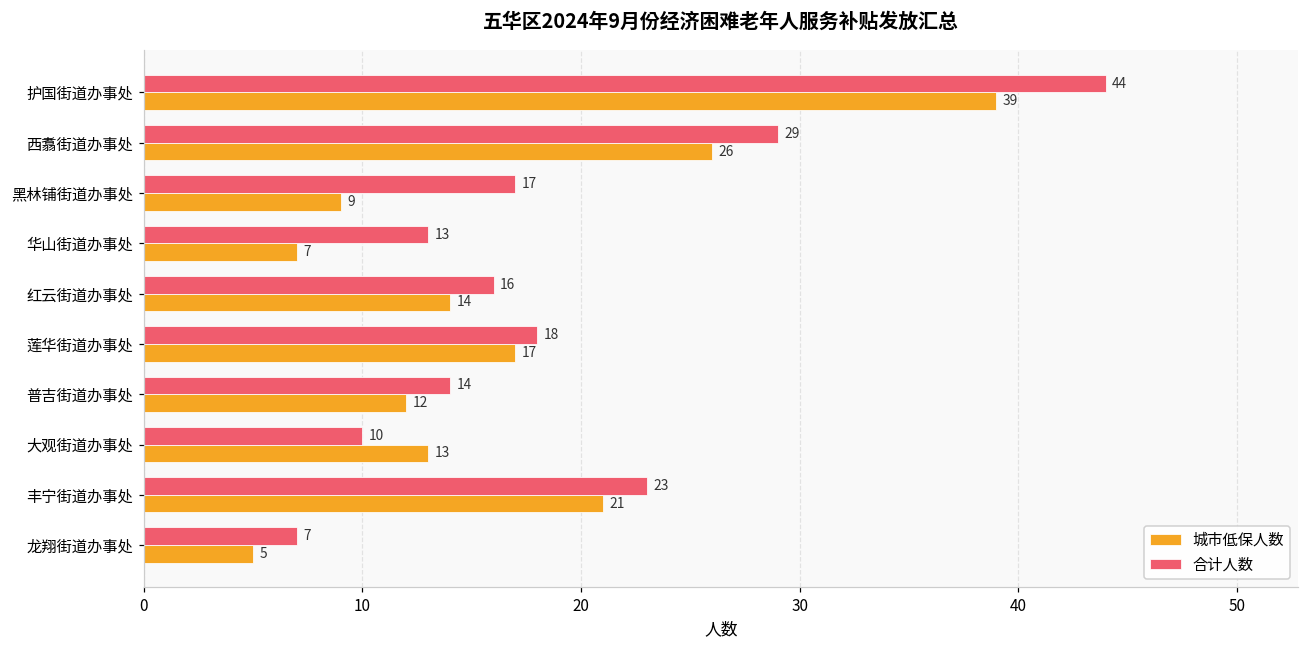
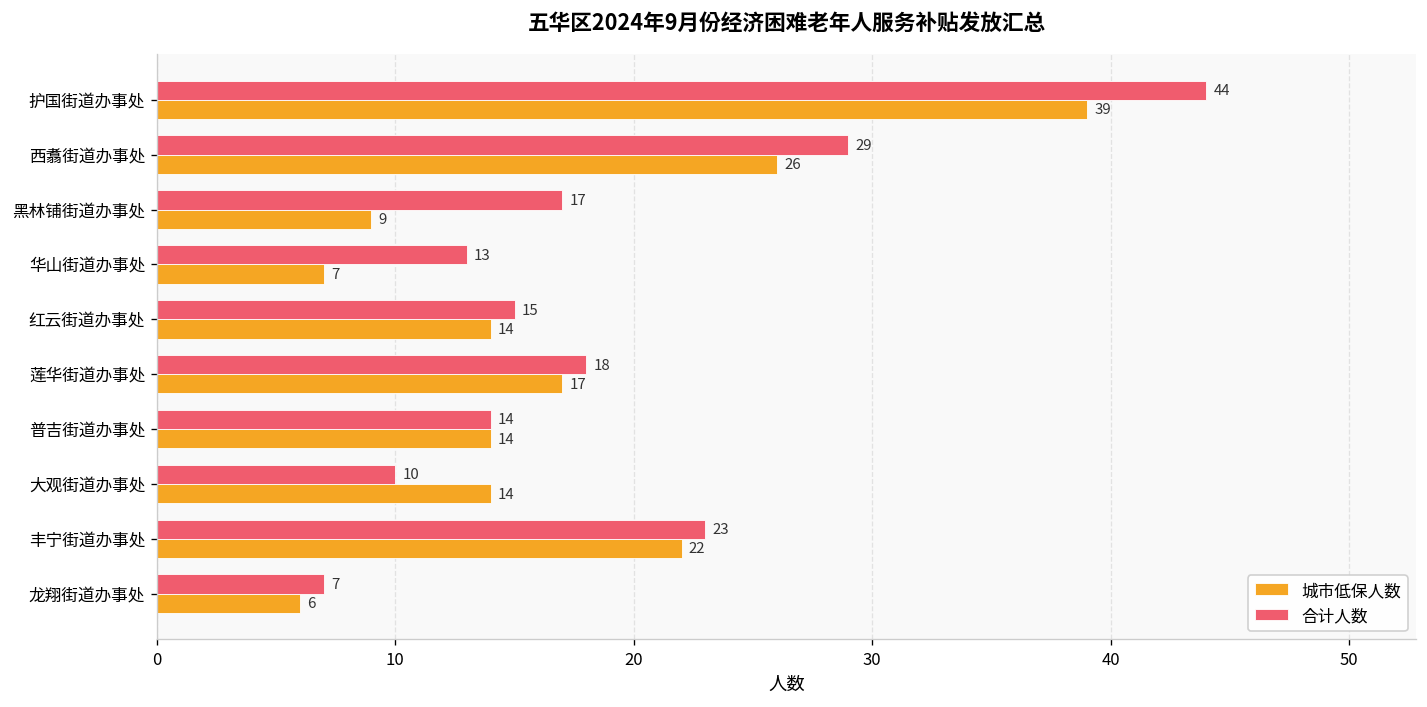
合计人数, 红云街道办事处: 16 -> 15
城市低保人数, 普吉街道办事处: 12 -> 14
城市低保人数, 大观街道办事处: 13 -> 14
城市低保人数, 丰宁街道办事处: 21 -> 22
城市低保人数, 龙翔街道办事处: 5 -> 6
